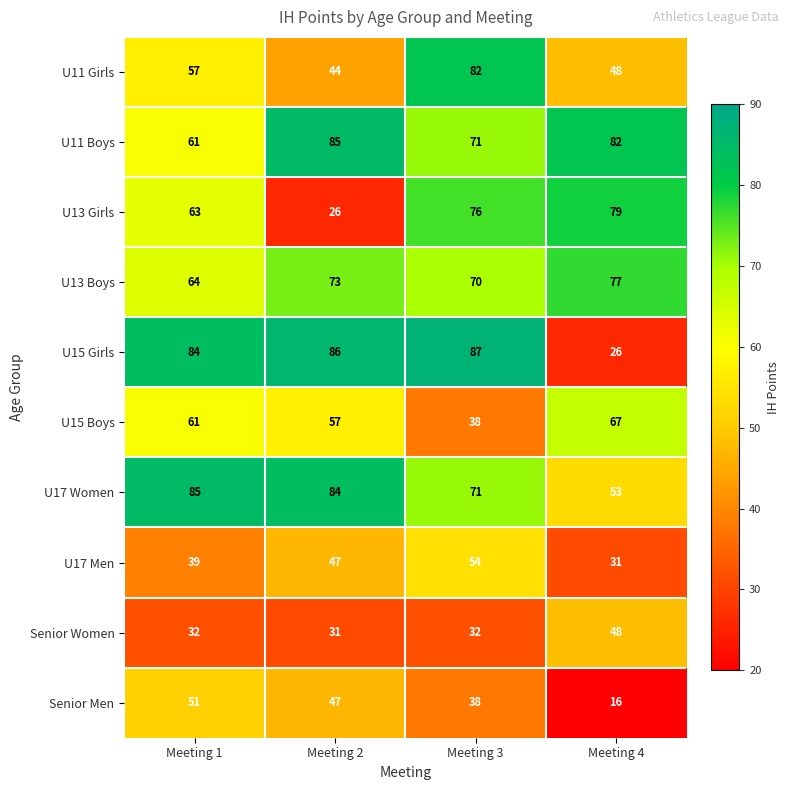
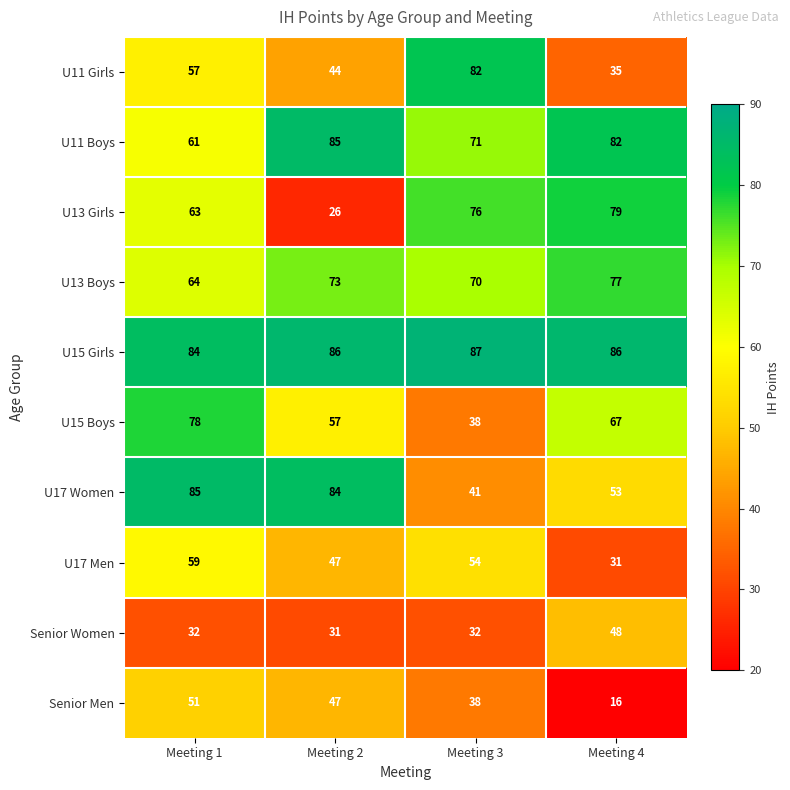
U11 Girls, Meeting 4: 48 -> 35
U15 Girls, Meeting 4: 26 -> 86
U15 Boys, Meeting 1: 61 -> 78
U17 Women, Meeting 3: 71 -> 41
U17 Men, Meeting 1: 39 -> 59
